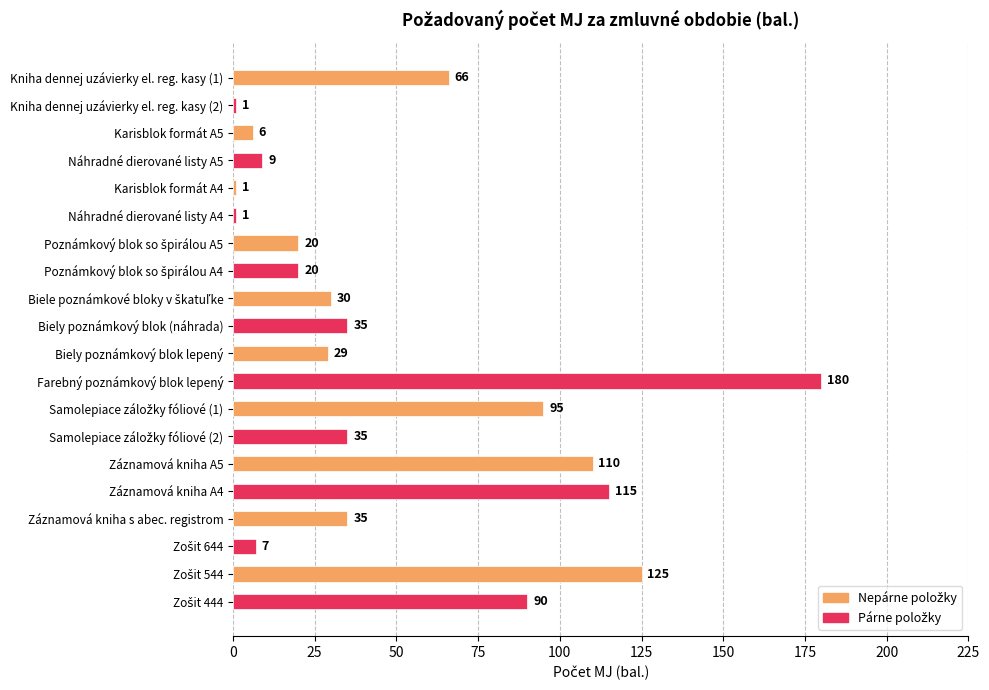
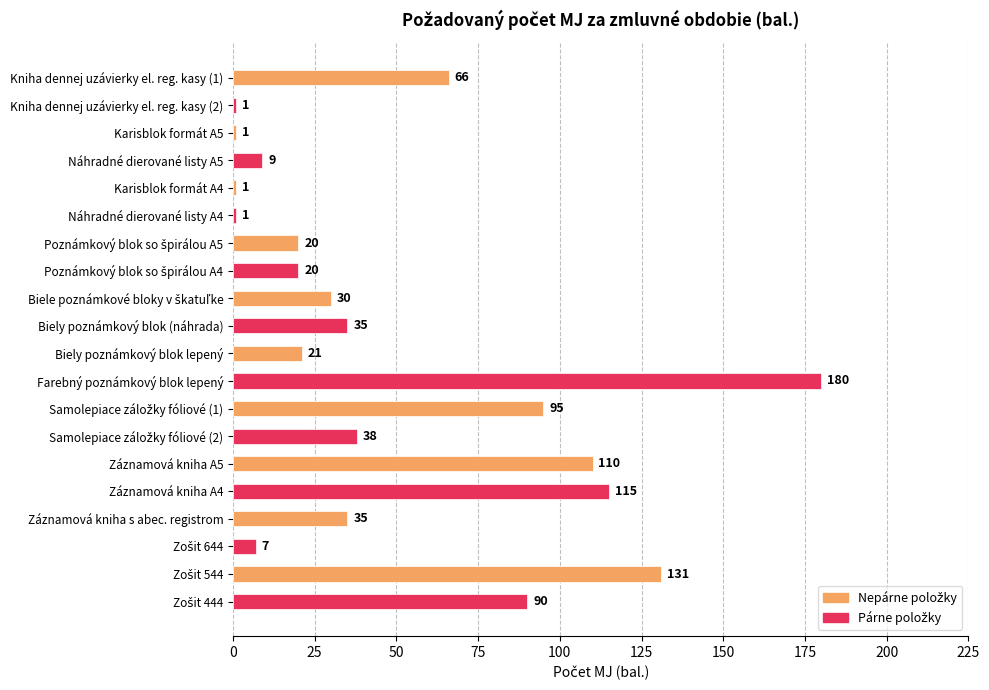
Karisblok formát A5: 6 -> 1
Biely poznámkový blok lepený: 29 -> 21
Samolepiace záložky fóliové (2): 35 -> 38
Zošit 544: 125 -> 131
